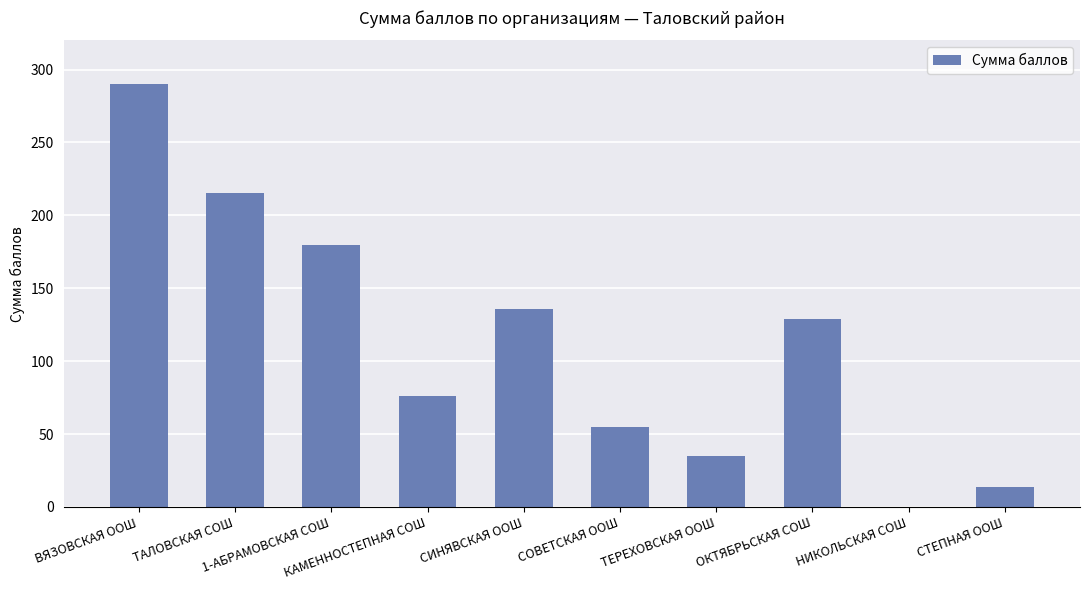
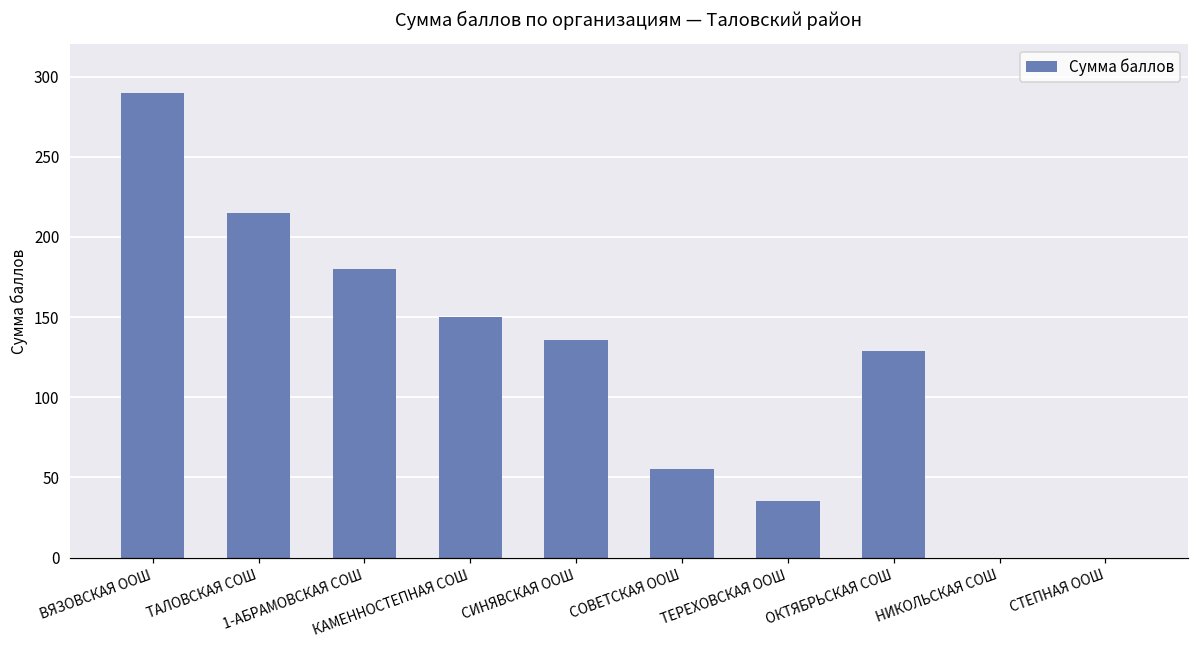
КАМЕННОСТЕПНАЯ СОШ: 76 -> 150
СТЕПНАЯ ООШ: 14 -> 0
